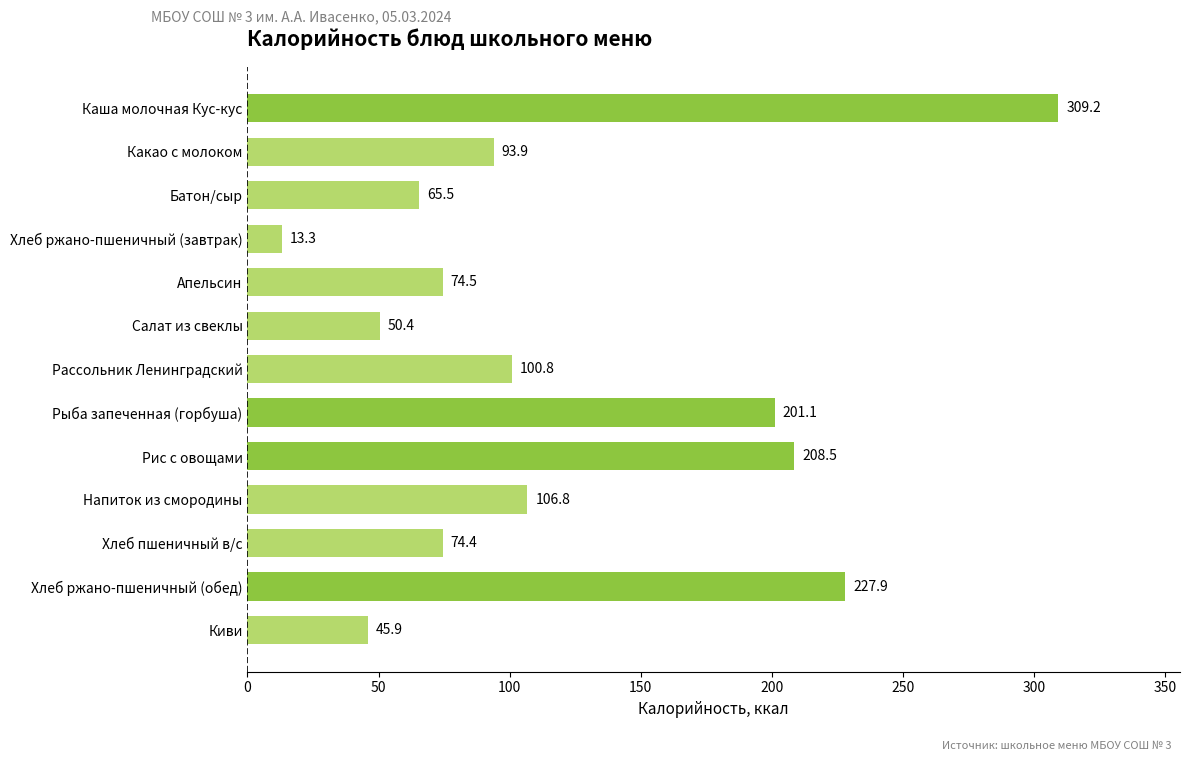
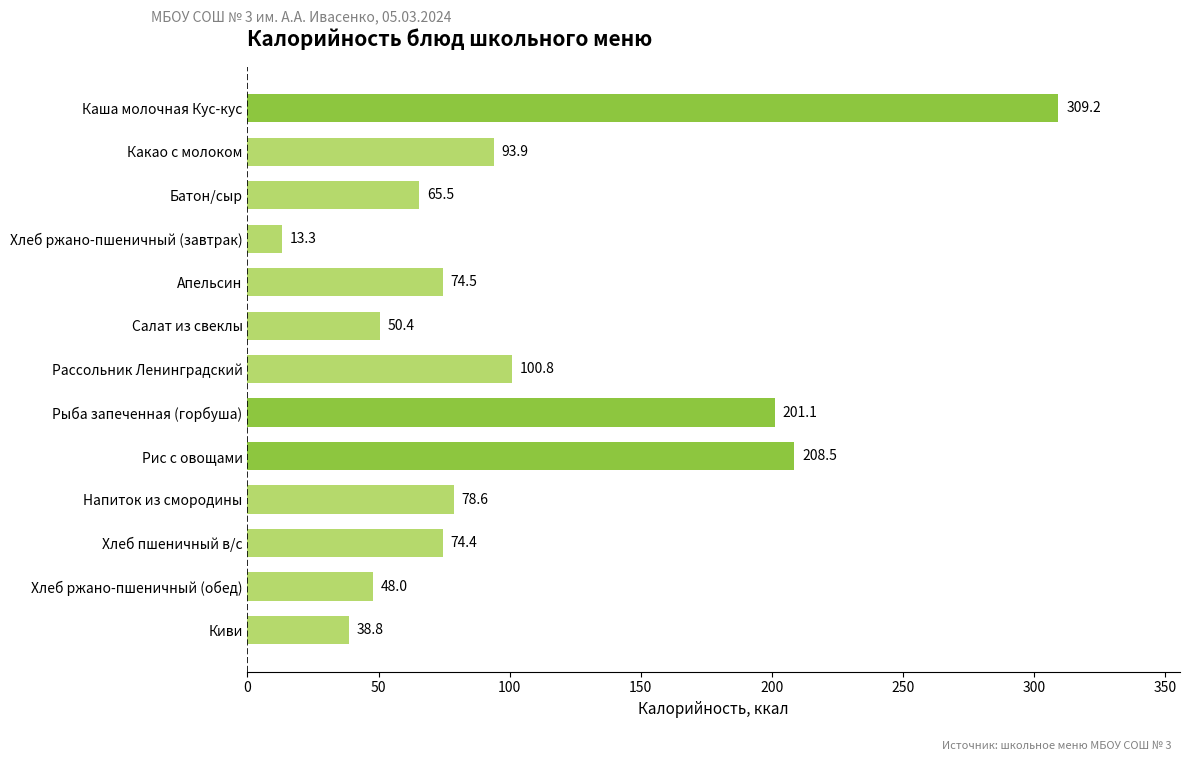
Напиток из смородины: 106.8 -> 78.6
Хлеб ржано-пшеничный (обед): 227.9 -> 48.0
Киви: 45.9 -> 38.8
